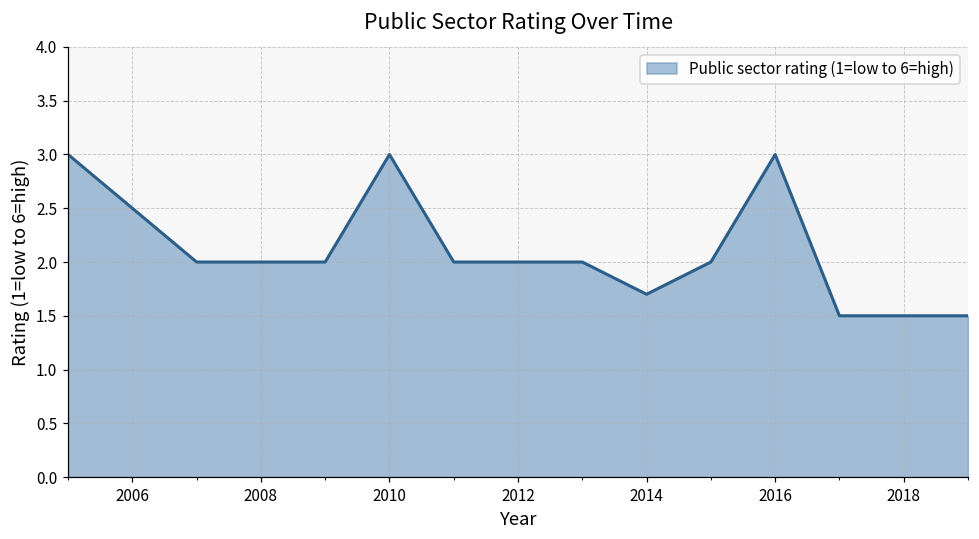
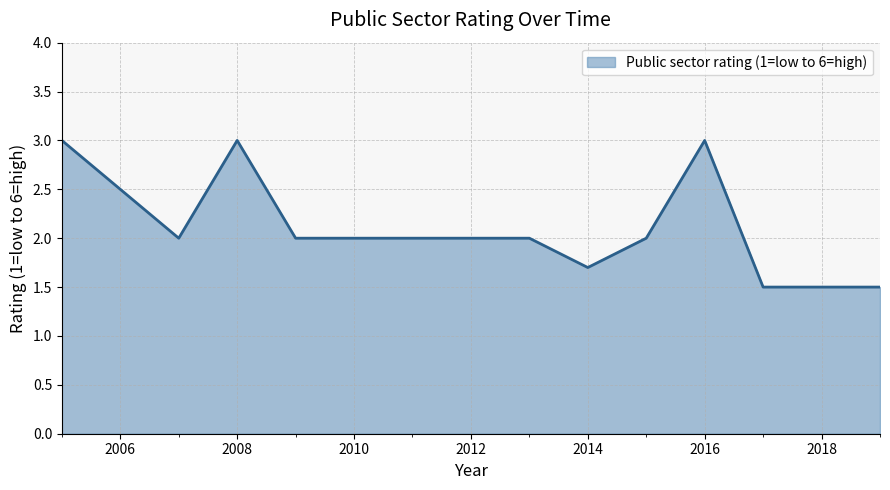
2008: 2 -> 3
2010: 3 -> 2
